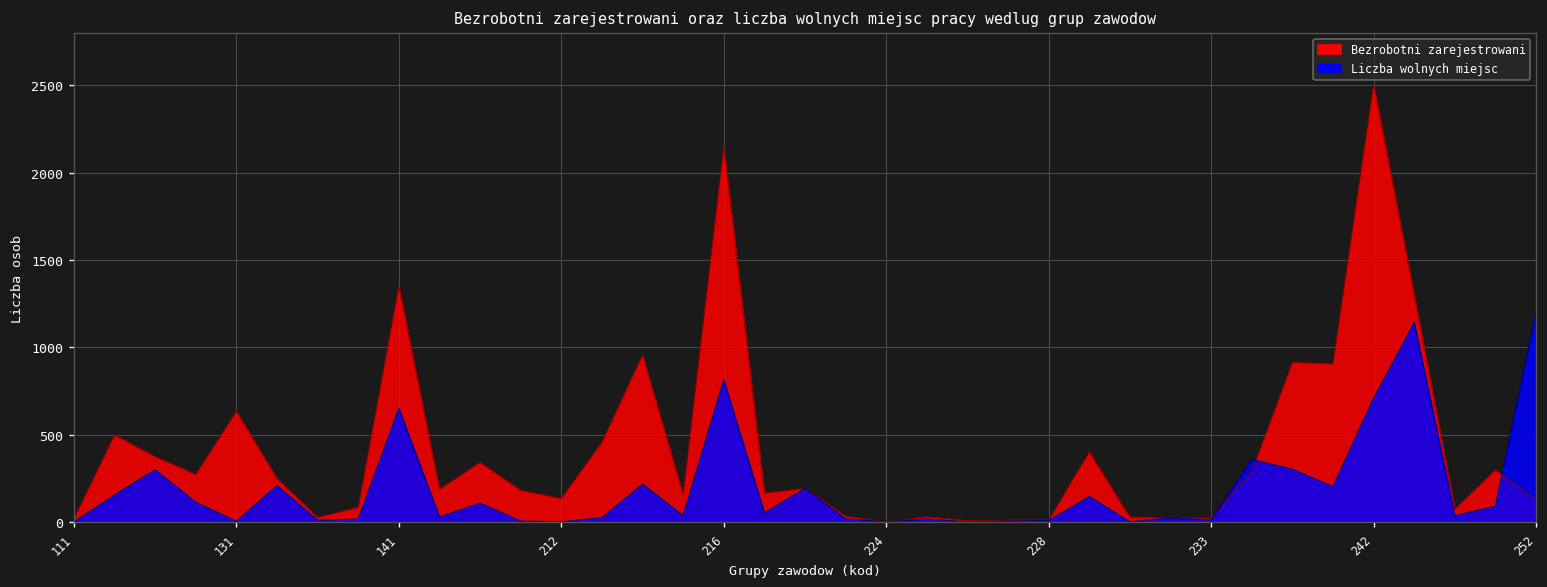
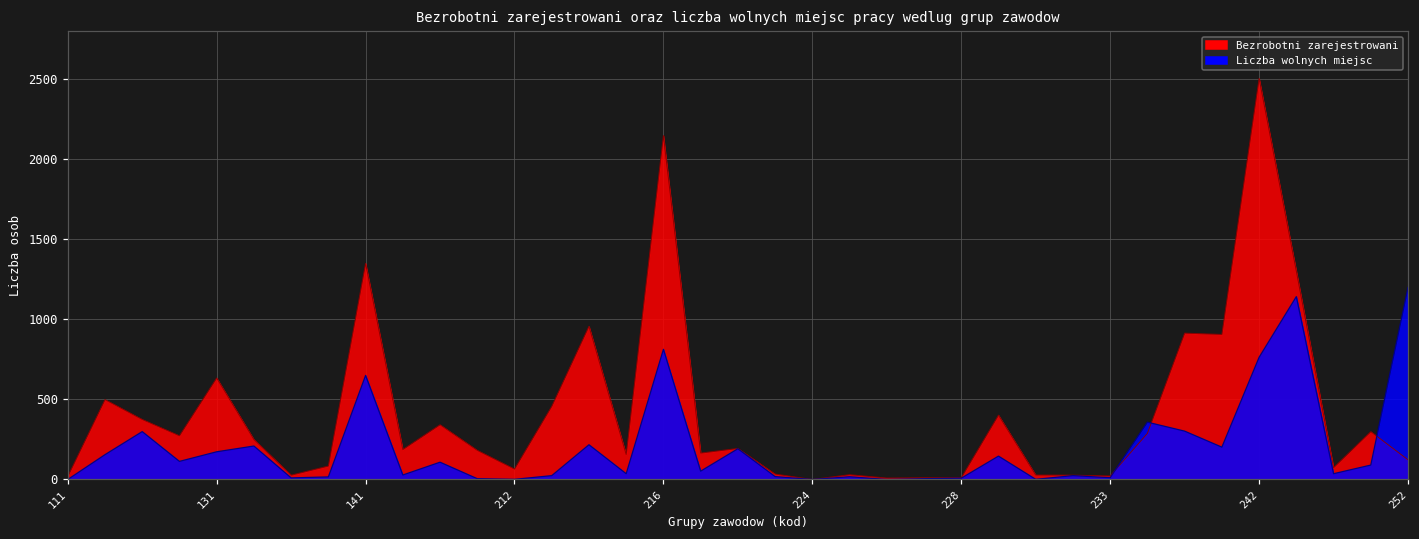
Liczba wolnych miejsc, 131: 0 -> 170
Bezrobotni zarejestrowani, 212: 140 -> 70
Liczba wolnych miejsc, 242: 710 -> 760
